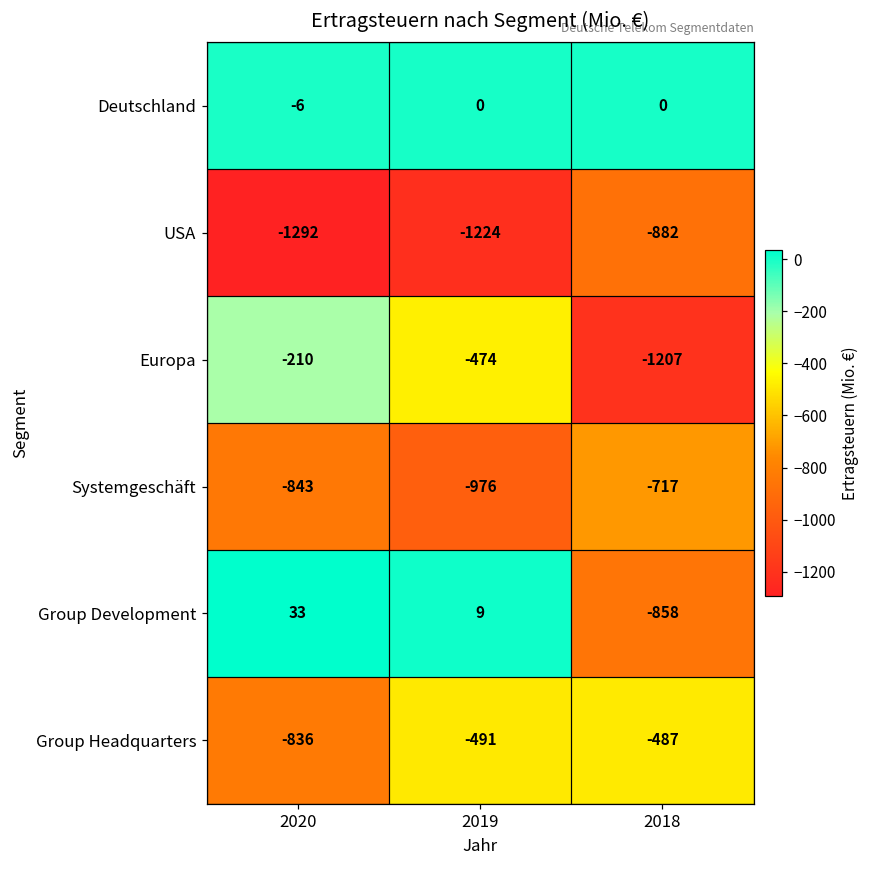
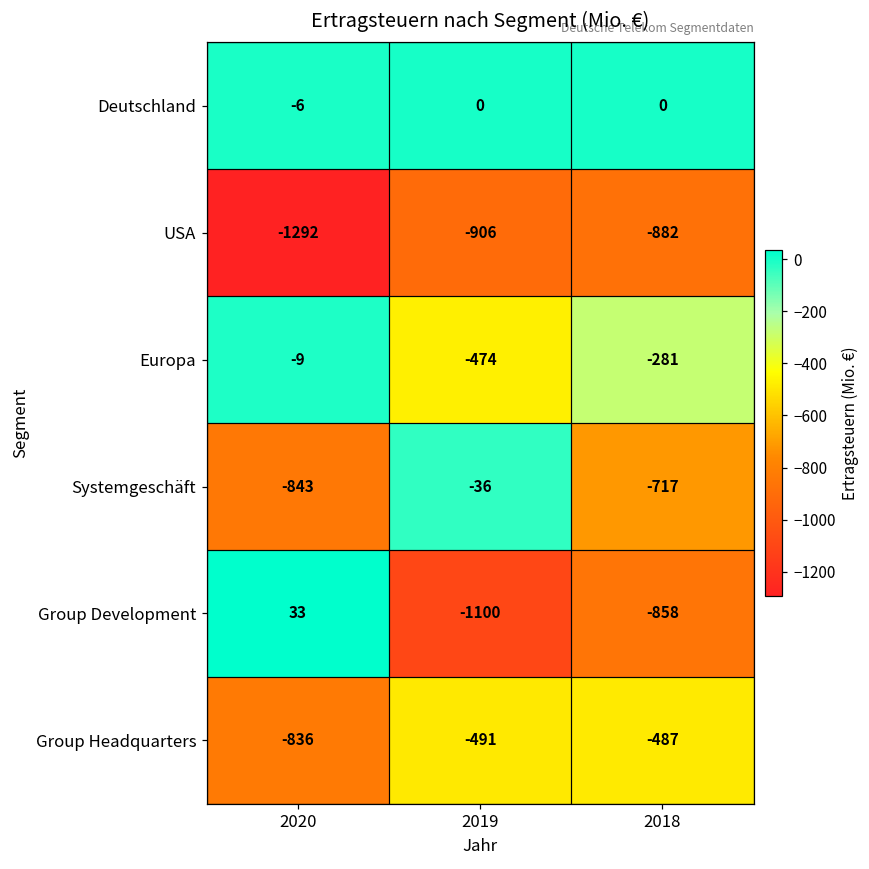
USA, 2019: -1224 -> -906
Europa, 2020: -210 -> -9
Europa, 2018: -1207 -> -281
Systemgeschäft, 2019: -976 -> -36
Group Development, 2019: 9 -> -1100
